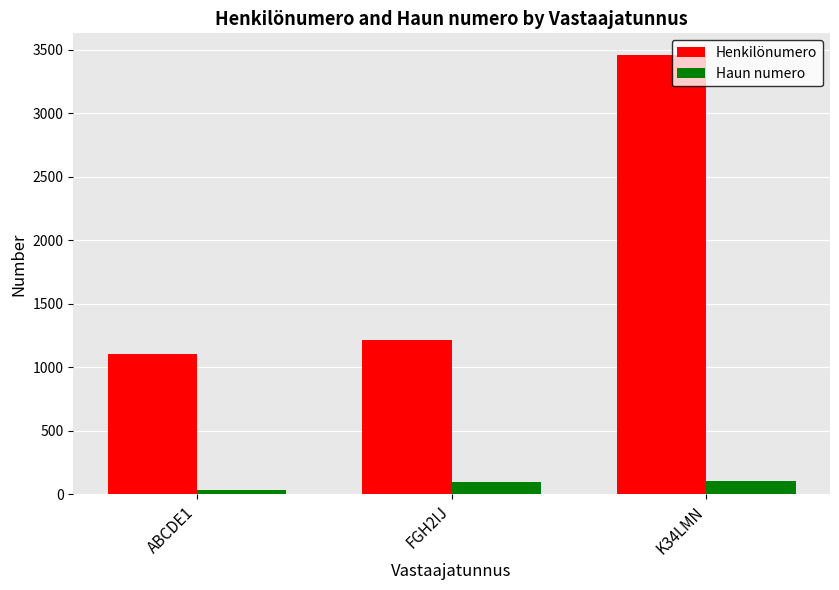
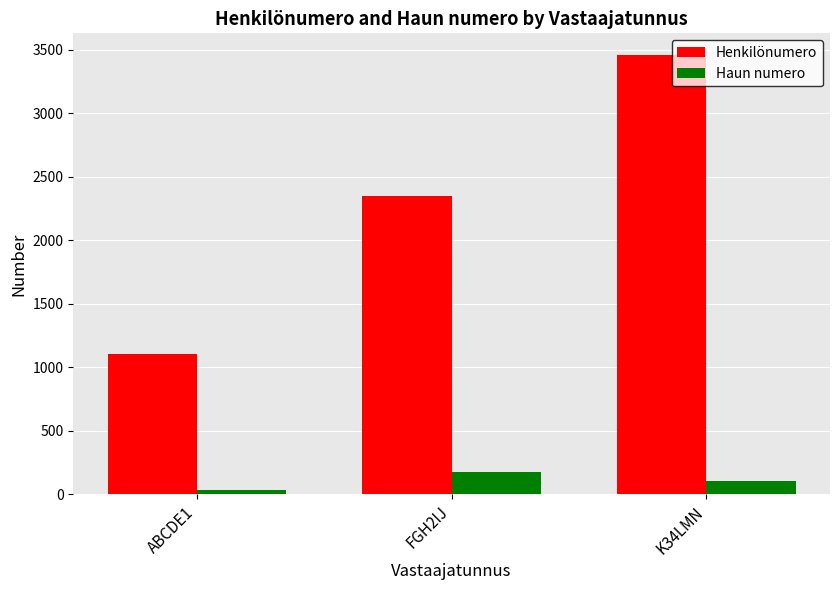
Henkilönumero, FGH2IJ: 1210 -> 2350
Haun numero, FGH2IJ: 100 -> 170
